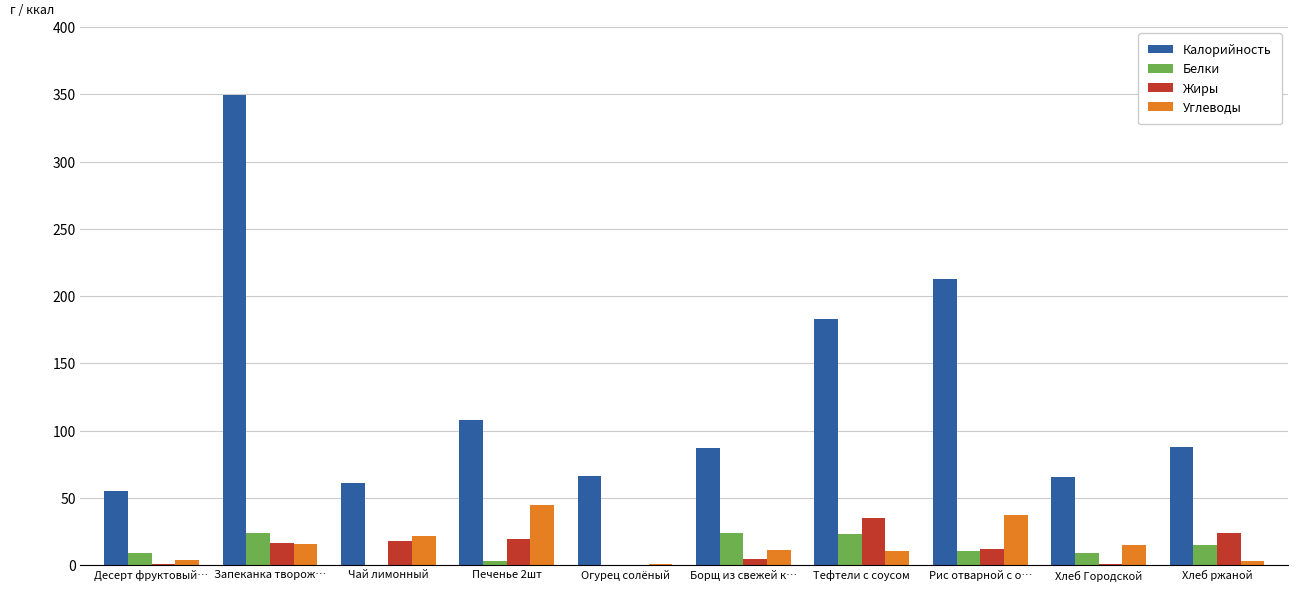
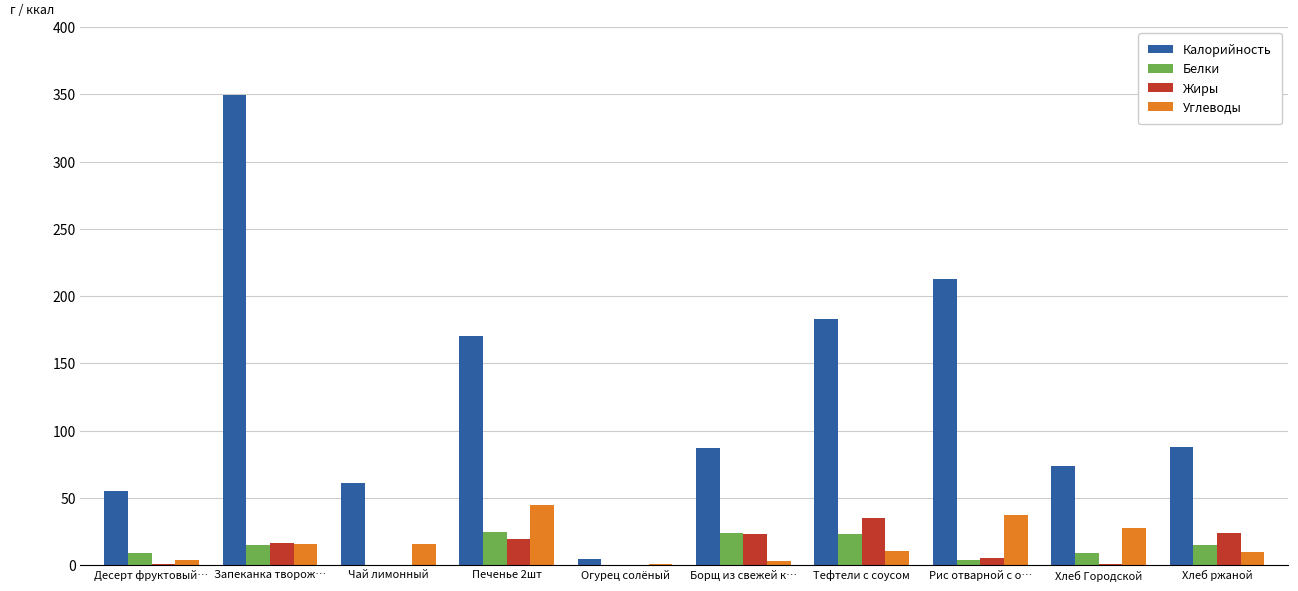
Белки, Запеканка творож…: 24 -> 15
Жиры, Чай лимонный: 18 -> 0
Углеводы, Чай лимонный: 22 -> 15
Калорийность, Печенье 2шт: 108 -> 170
Белки, Печенье 2шт: 3 -> 24
Калорийность, Огурец солёный: 66 -> 4
Жиры, Борщ из свежей к…: 4 -> 23
Углеводы, Борщ из свежей к…: 11 -> 3
Белки, Рис отварной с о…: 10 -> 4
Жиры, Рис отварной с о…: 12 -> 6
Калорийность, Хлеб Городской: 65 -> 74
Углеводы, Хлеб Городской: 15 -> 28
Углеводы, Хлеб ржаной: 3 -> 10
